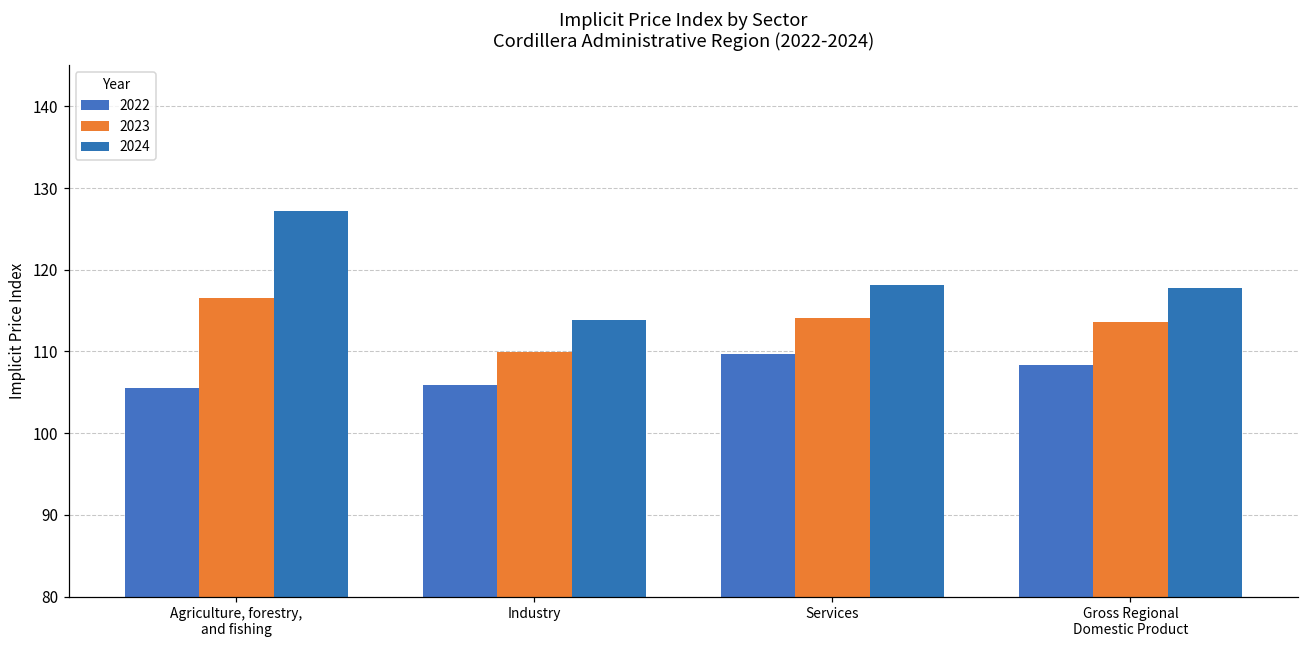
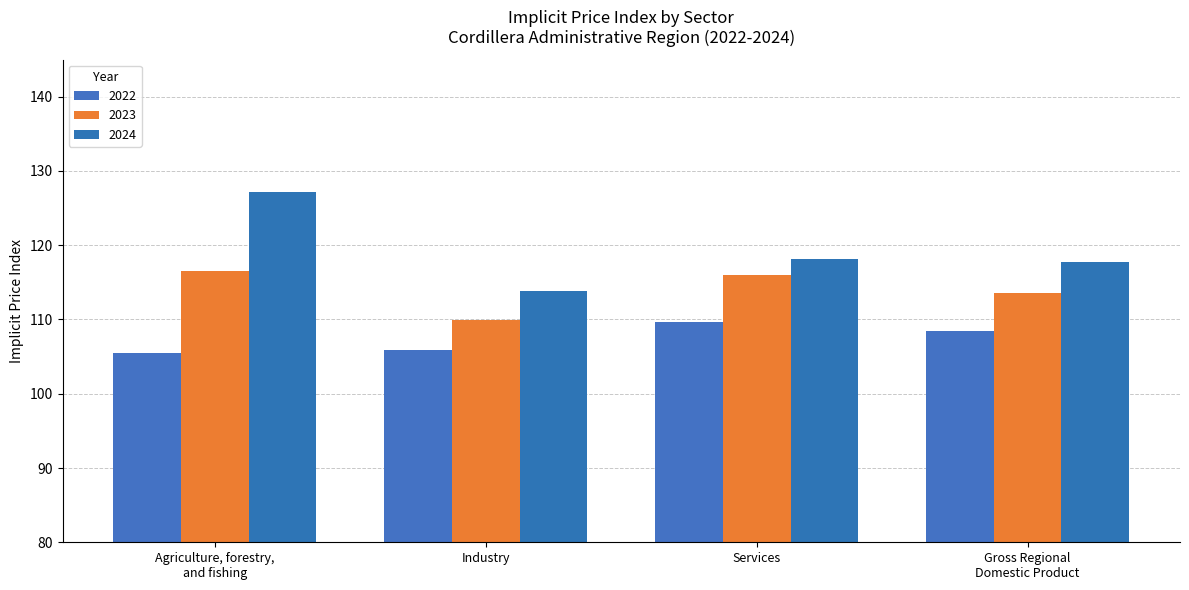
2023, Services: 114 -> 116
